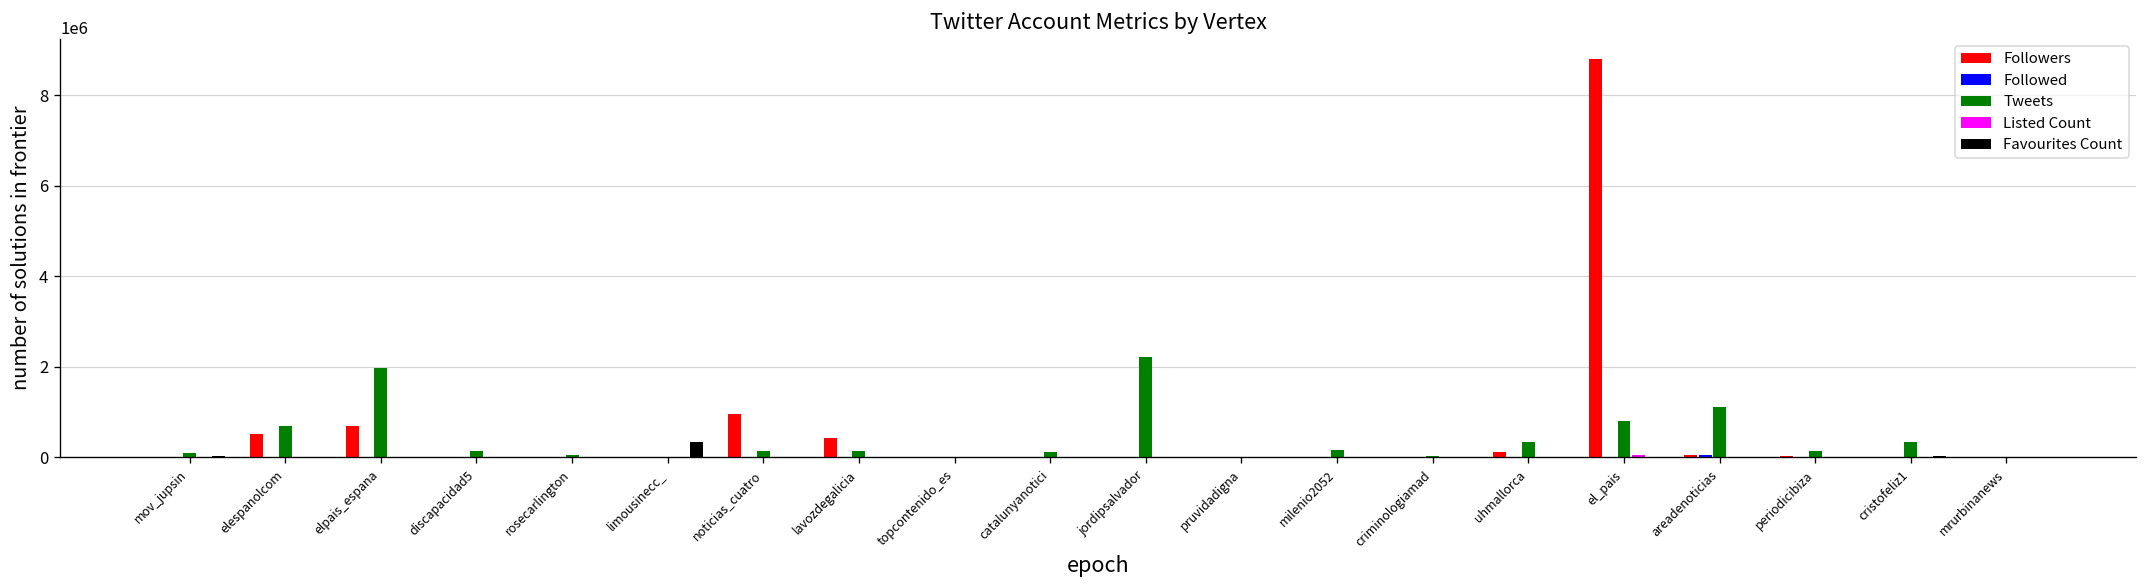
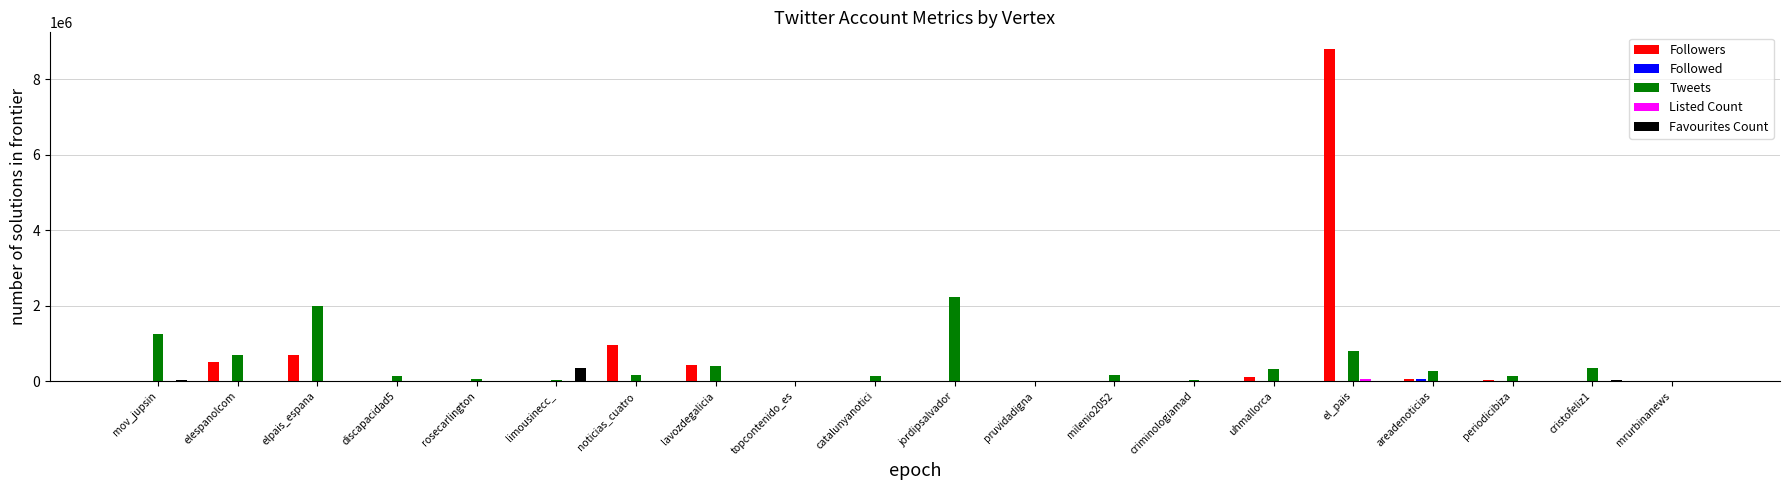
mov_jupsin: 100000 -> 1300000
lavozdegalicia: 100000 -> 400000
areadenoticias: 1100000 -> 300000
